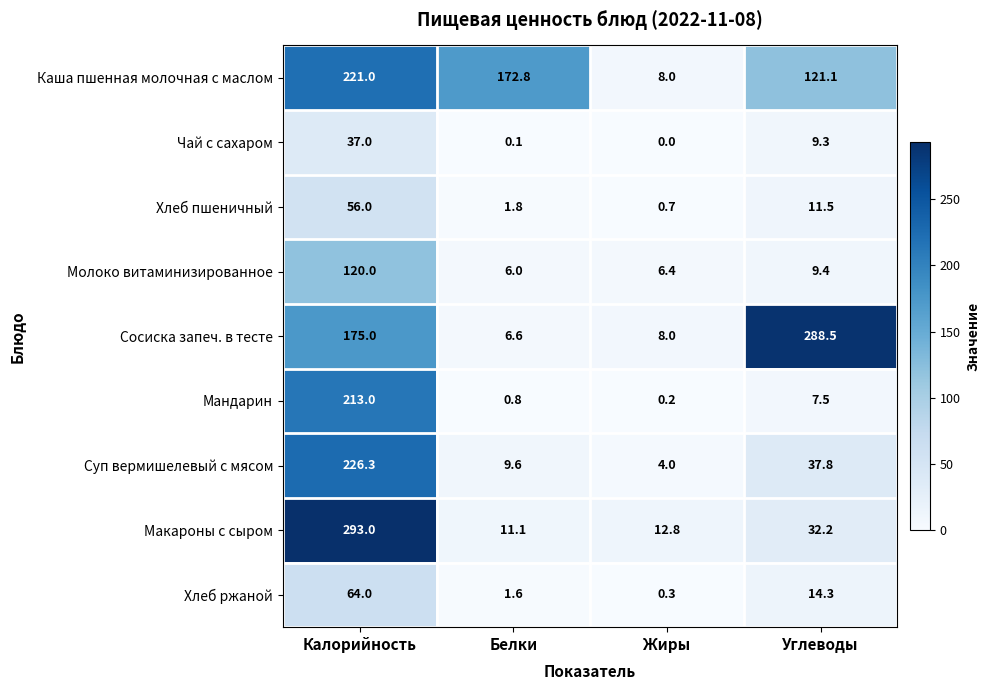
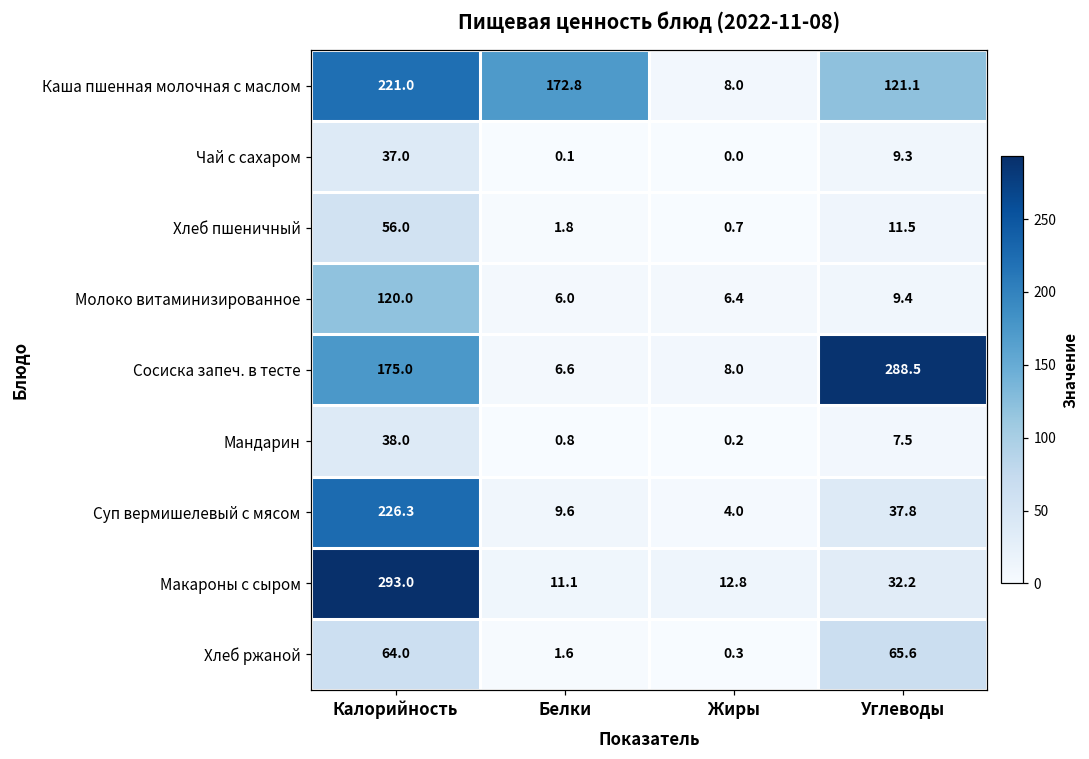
Мандарин, Калорийность: 213.0 -> 38.0
Хлеб ржаной, Углеводы: 14.3 -> 65.6
